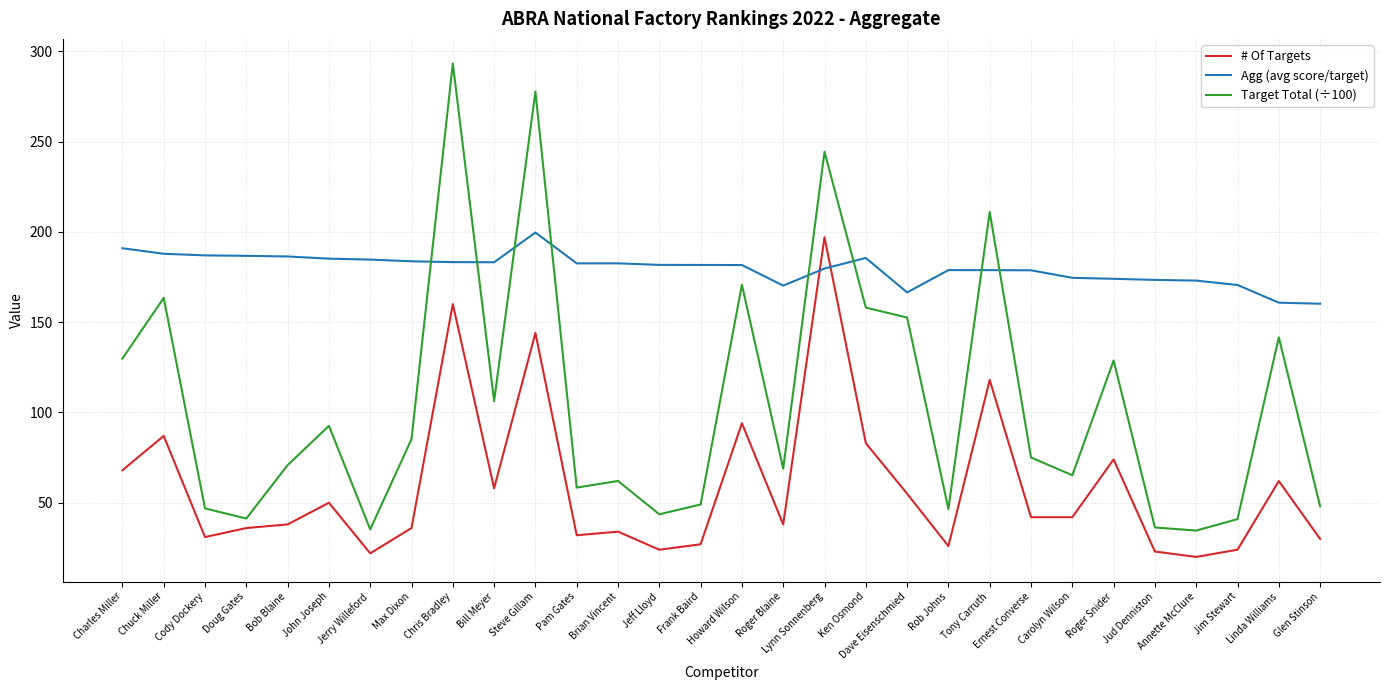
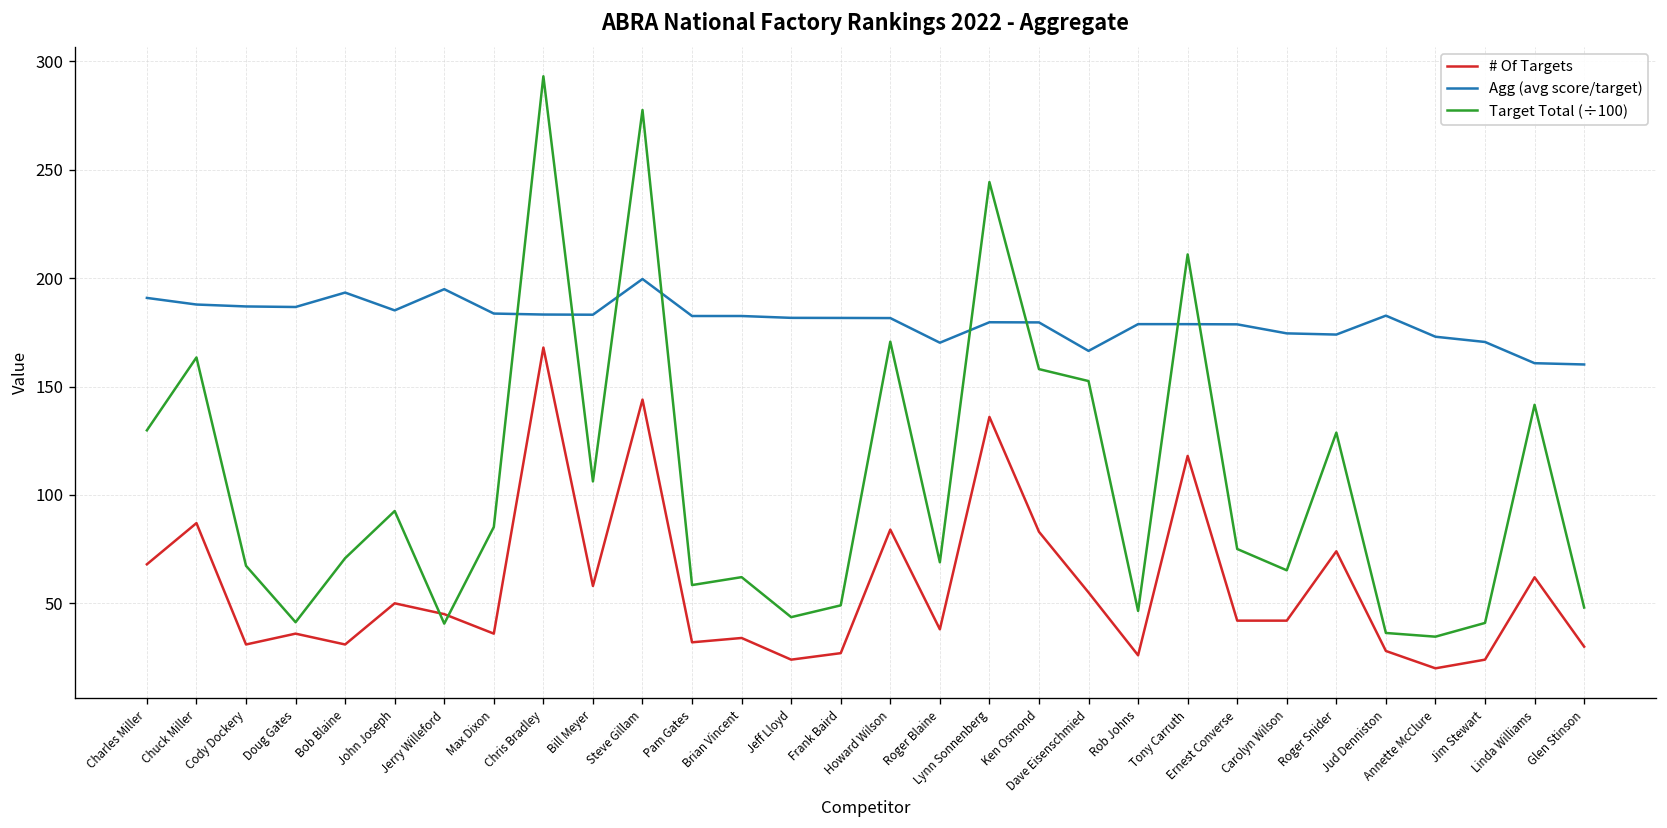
Target Total (÷100), Cody Dockery: 47 -> 67
# Of Targets, Bob Blaine: 38 -> 31
Agg (avg score/target), Bob Blaine: 186 -> 193
# Of Targets, Jerry Willeford: 22 -> 45
Agg (avg score/target), Jerry Willeford: 185 -> 195
Target Total (÷100), Jerry Willeford: 35 -> 41
# Of Targets, Chris Bradley: 160 -> 168
# Of Targets, Howard Wilson: 94 -> 84
# Of Targets, Lynn Sonnenberg: 197 -> 136
Agg (avg score/target), Ken Osmond: 186 -> 180
# Of Targets, Jud Denniston: 23 -> 28
Agg (avg score/target), Jud Denniston: 173 -> 183
